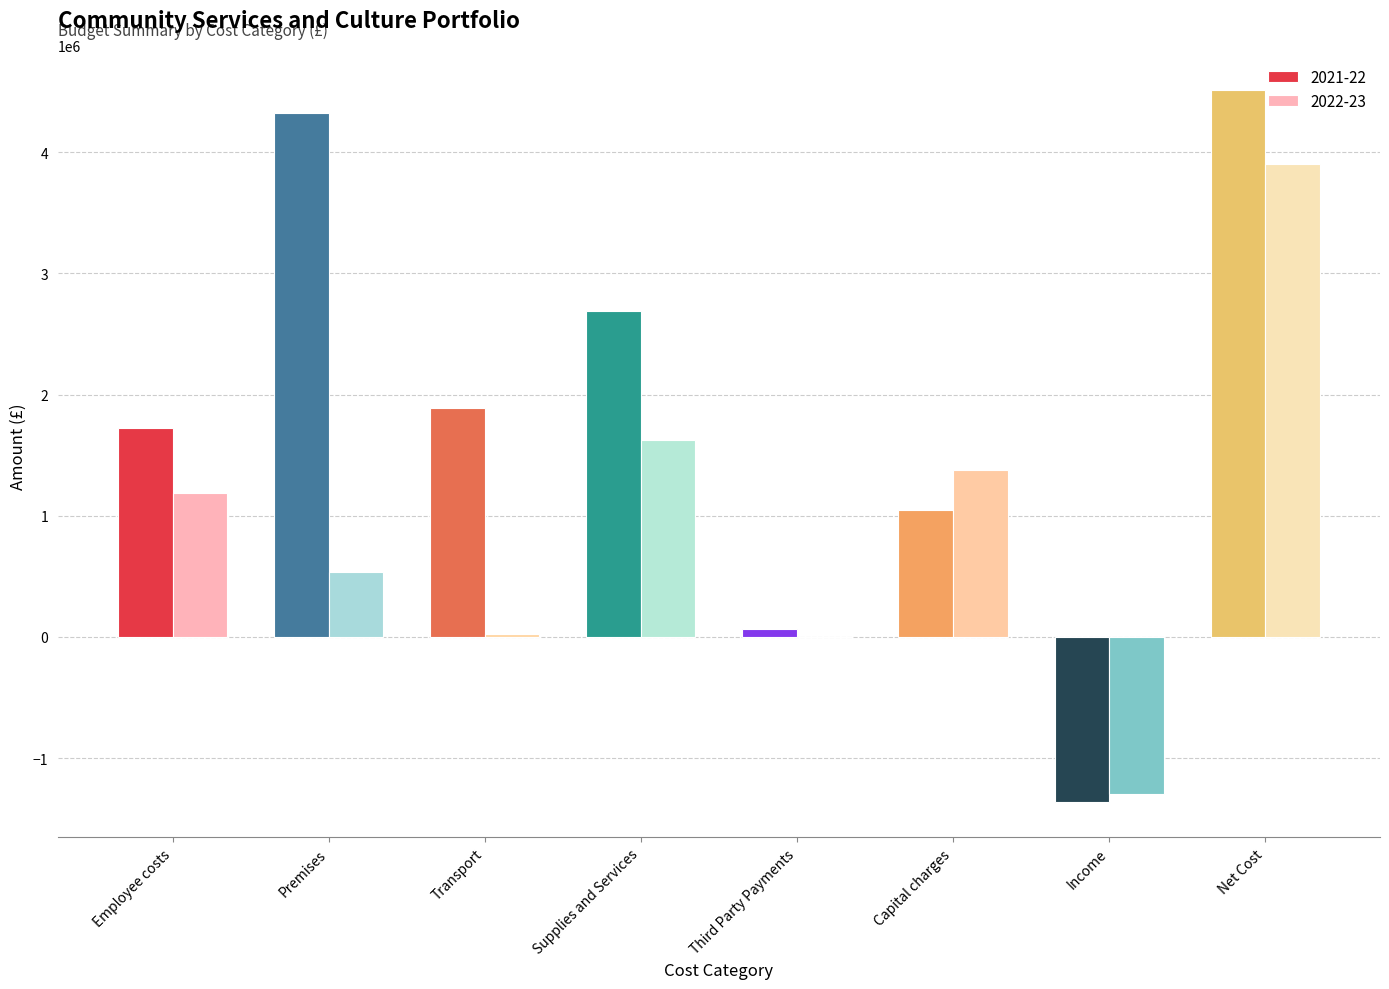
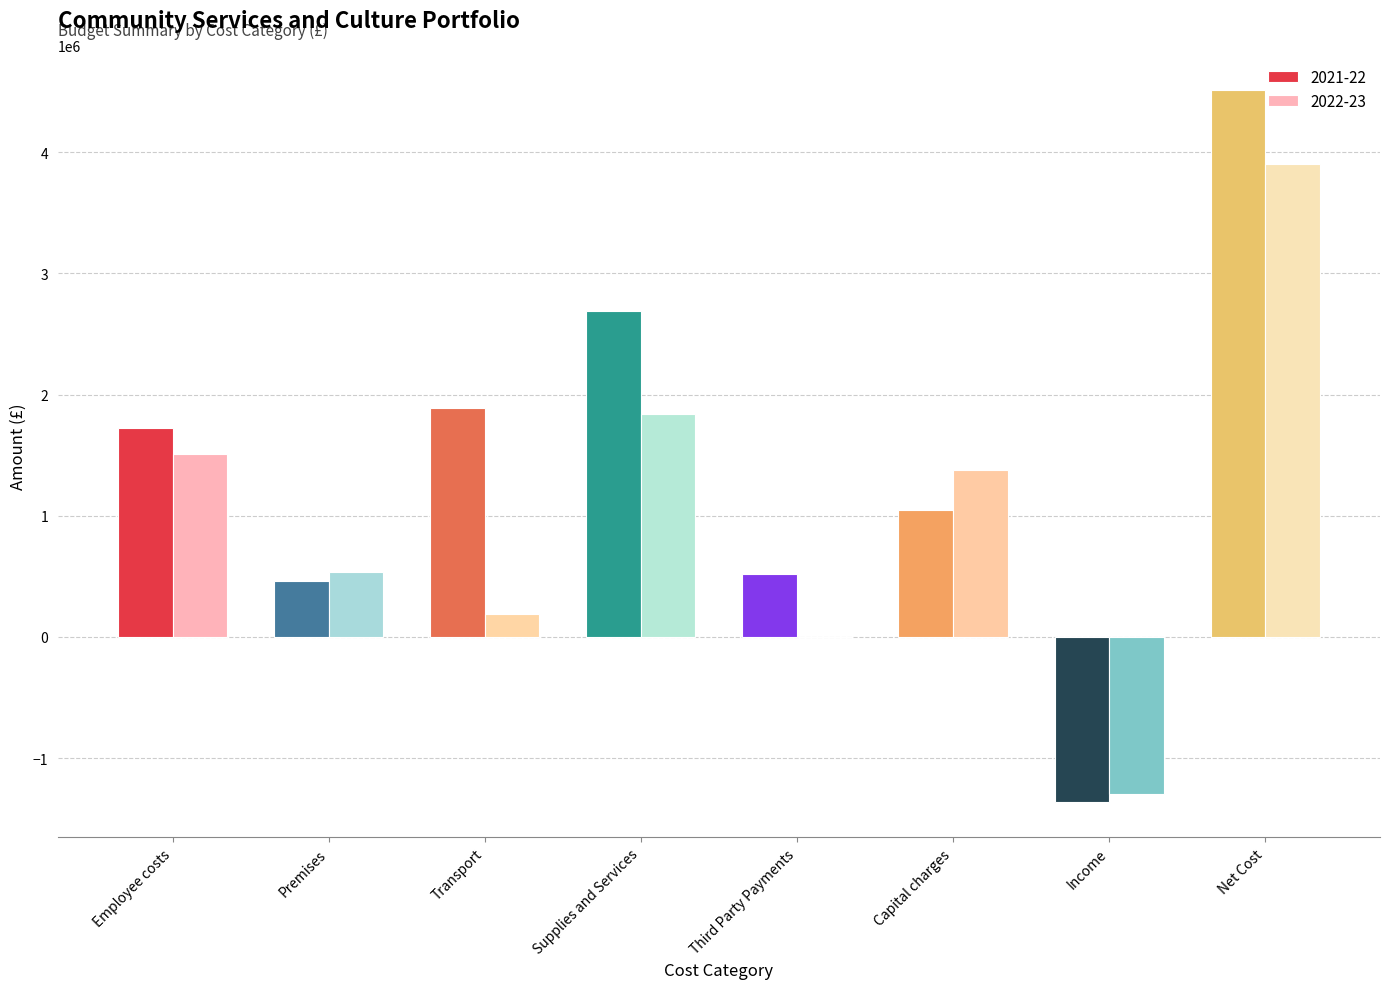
2022-23, Employee costs: 1180000 -> 1510000
2021-22, Premises: 4330000 -> 460000
2022-23, Transport: 30000 -> 190000
2022-23, Supplies and Services: 1630000 -> 1840000
2021-22, Third Party Payments: 60000 -> 520000
